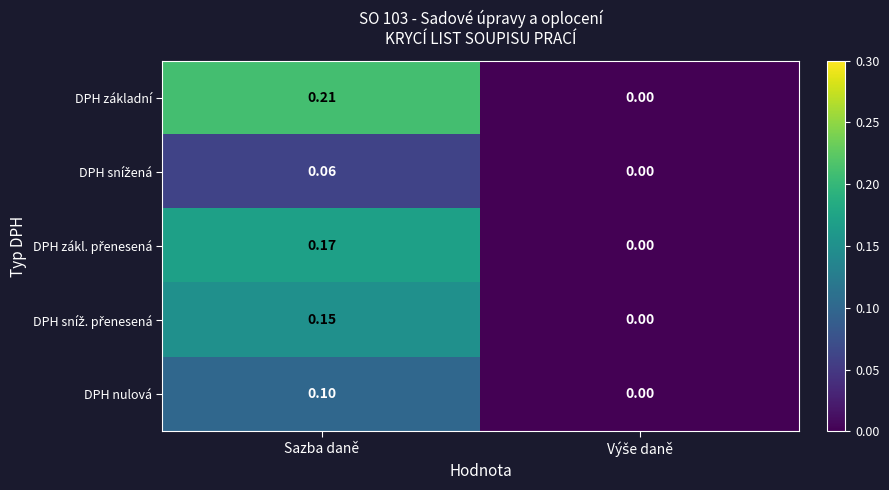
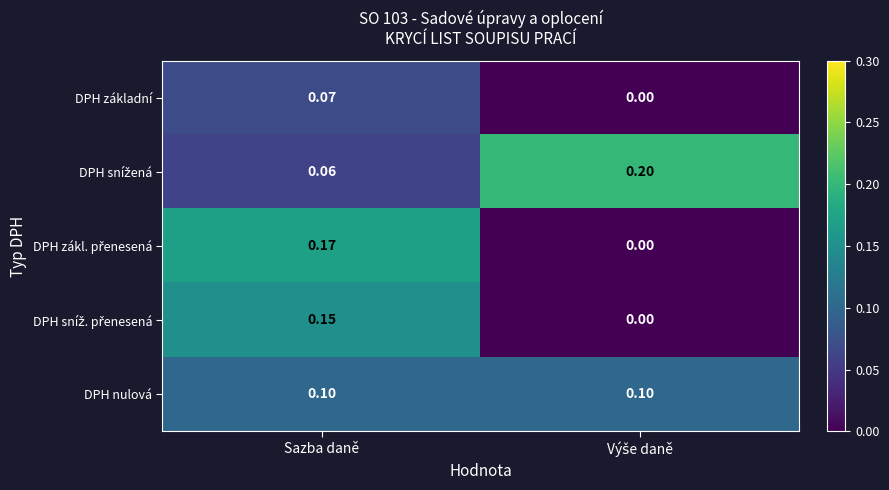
DPH základní, Sazba daně: 0.21 -> 0.07
DPH snížená, Výše daně: 0.00 -> 0.20
DPH nulová, Výše daně: 0.00 -> 0.10
